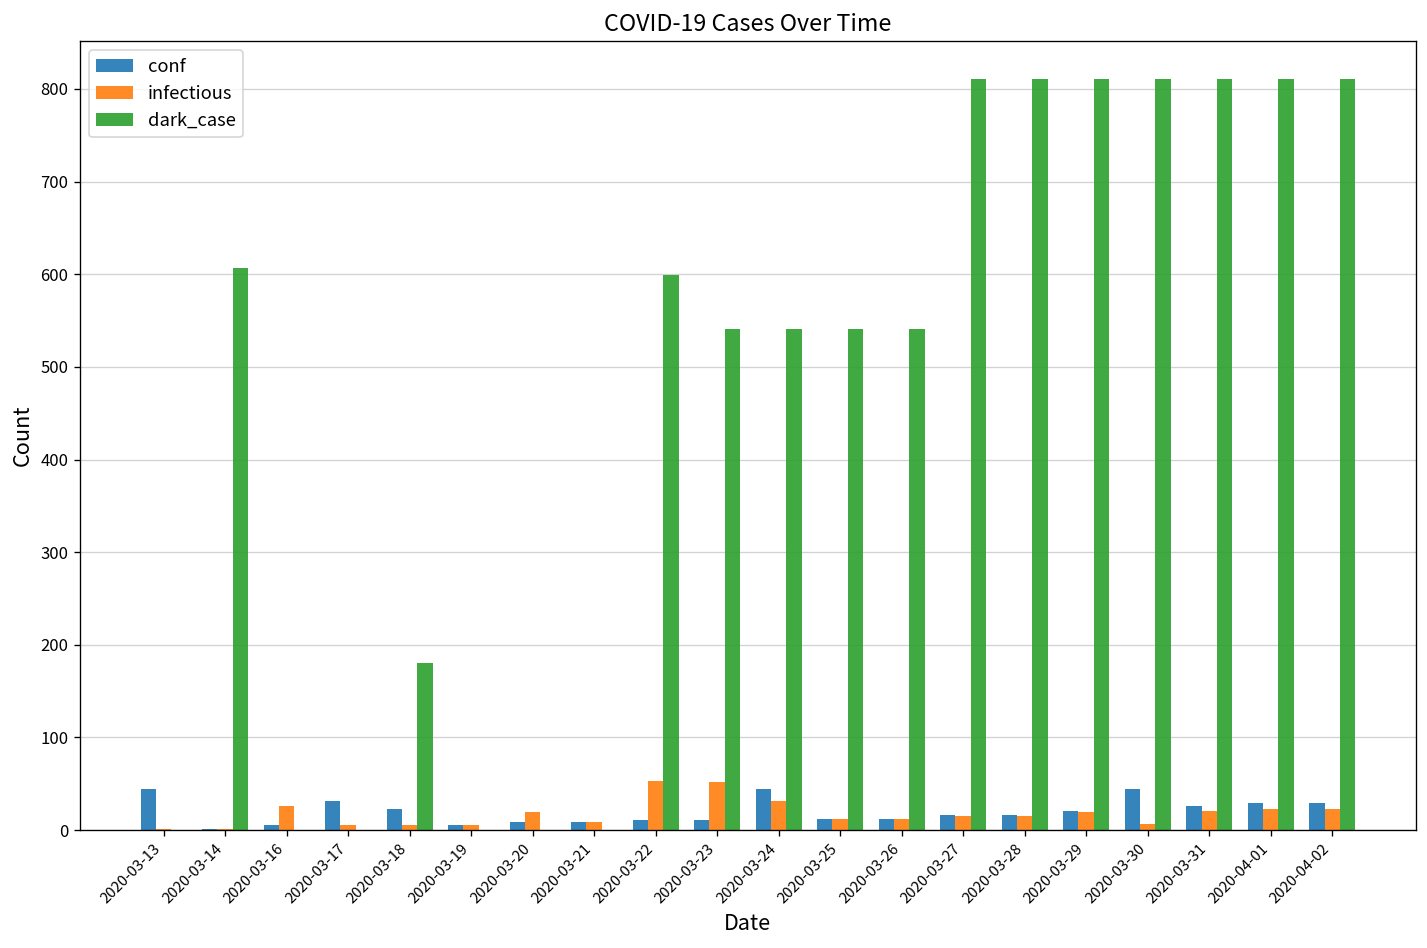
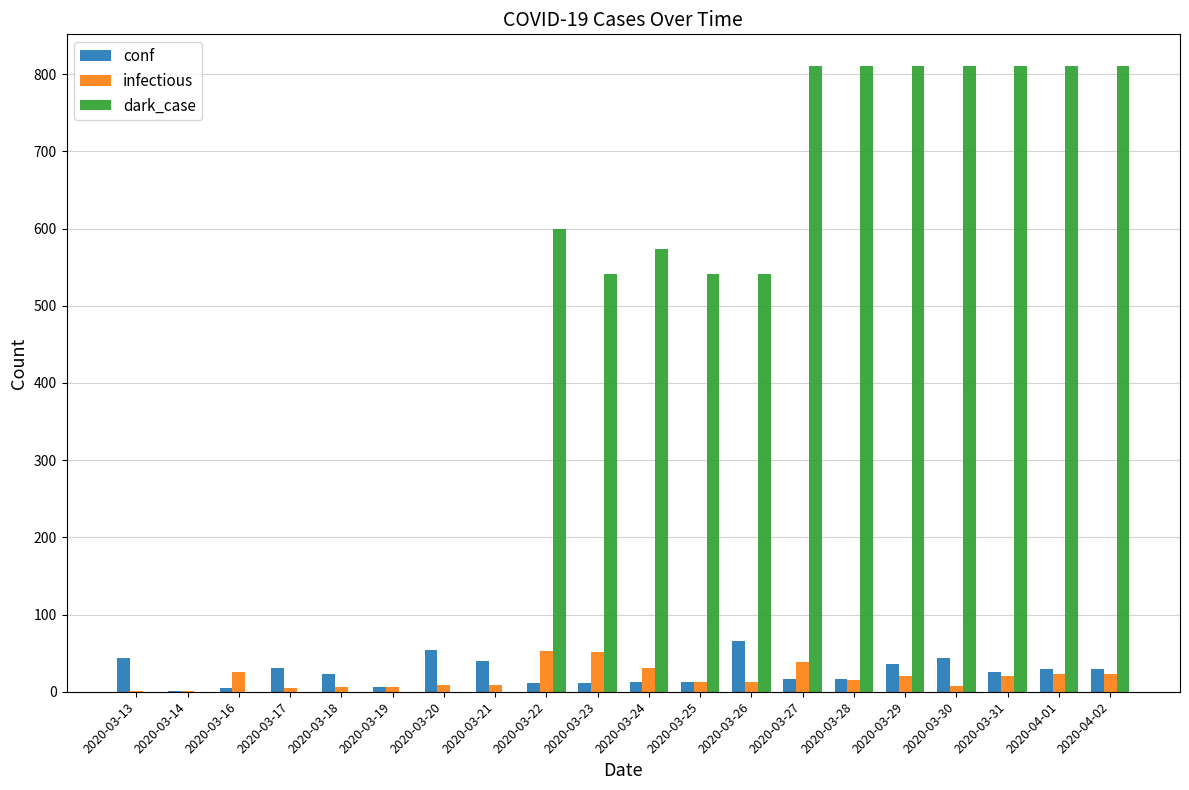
dark_case, 2020-03-14: 610 -> 0
dark_case, 2020-03-18: 180 -> 0
conf, 2020-03-20: 10 -> 50
infectious, 2020-03-20: 20 -> 10
conf, 2020-03-21: 10 -> 40
conf, 2020-03-24: 40 -> 10
dark_case, 2020-03-24: 540 -> 570
conf, 2020-03-26: 10 -> 70
infectious, 2020-03-27: 20 -> 40
conf, 2020-03-29: 20 -> 40
